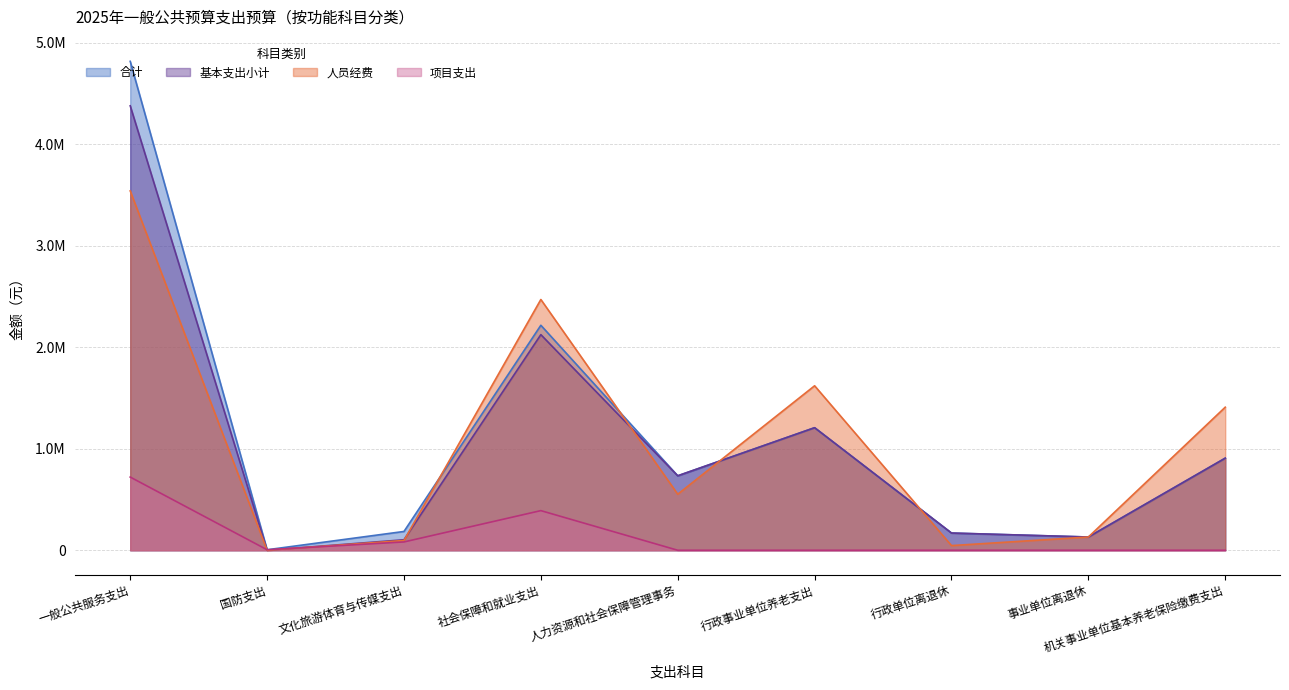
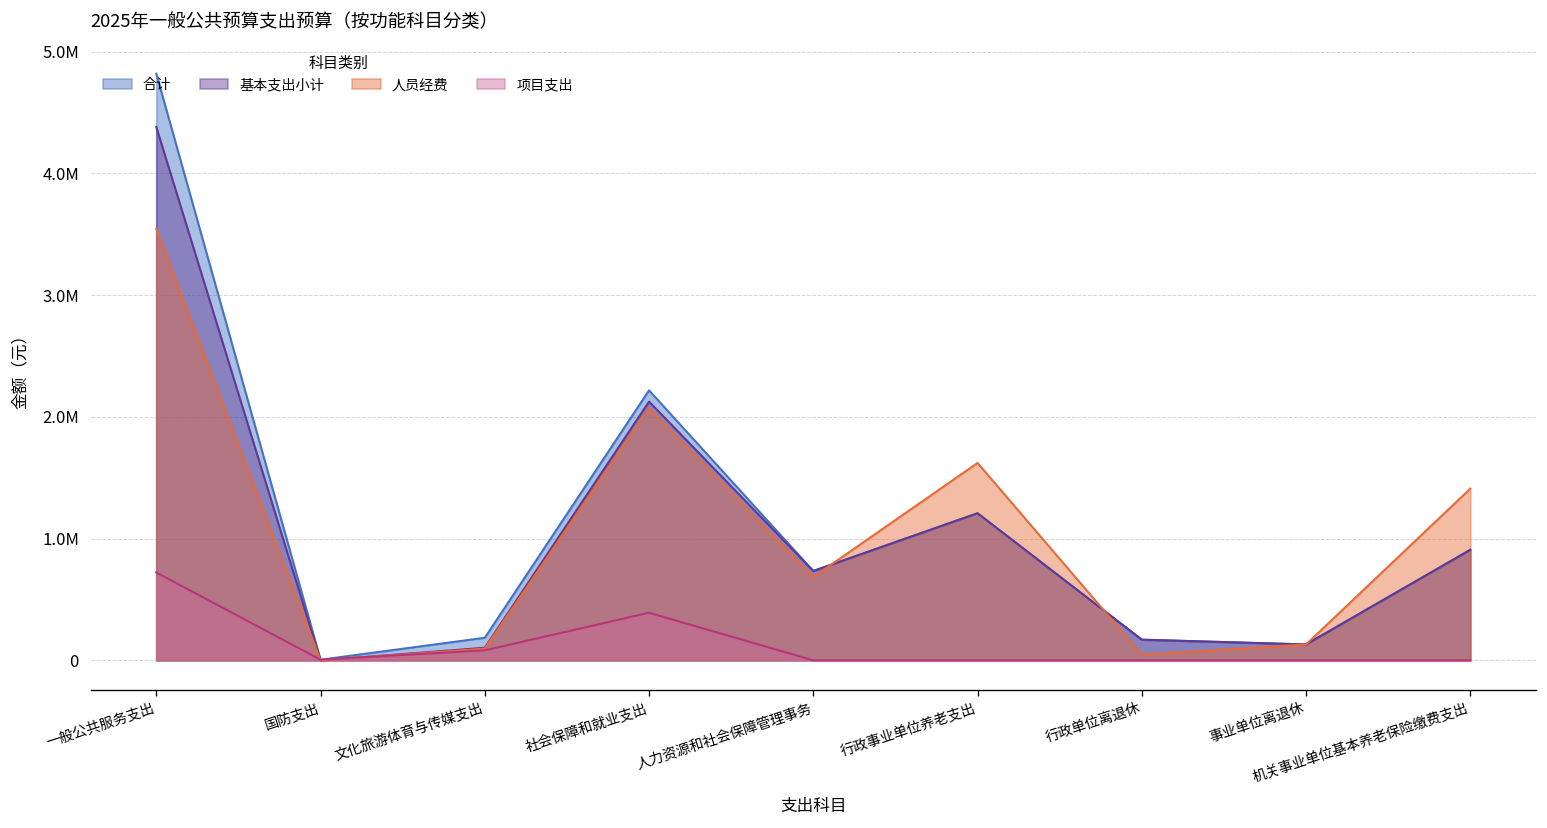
人员经费, 社会保障和就业支出: 2470000 -> 2070000
人员经费, 人力资源和社会保障管理事务: 550000 -> 680000
